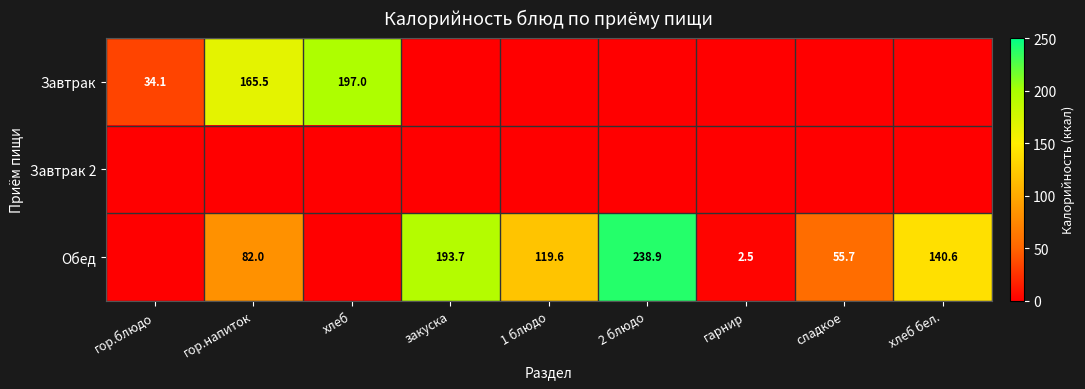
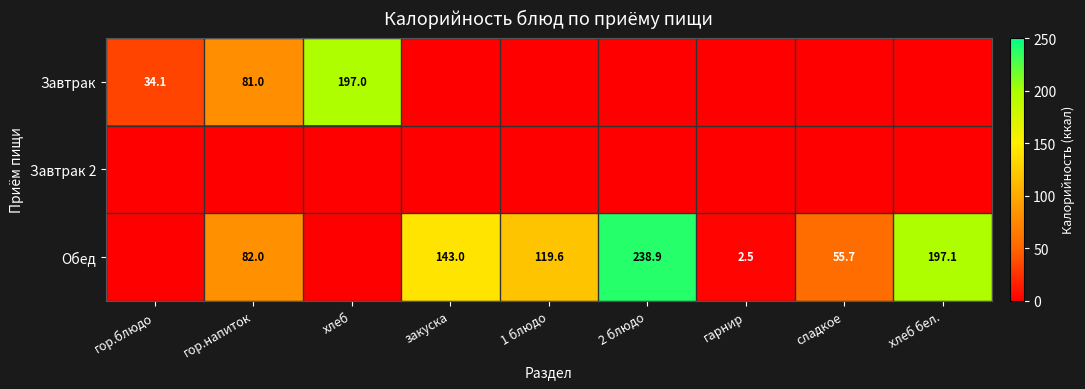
Завтрак, гор.напиток: 165.5 -> 81.0
Обед, закуска: 193.7 -> 143.0
Обед, хлеб бел.: 140.6 -> 197.1
